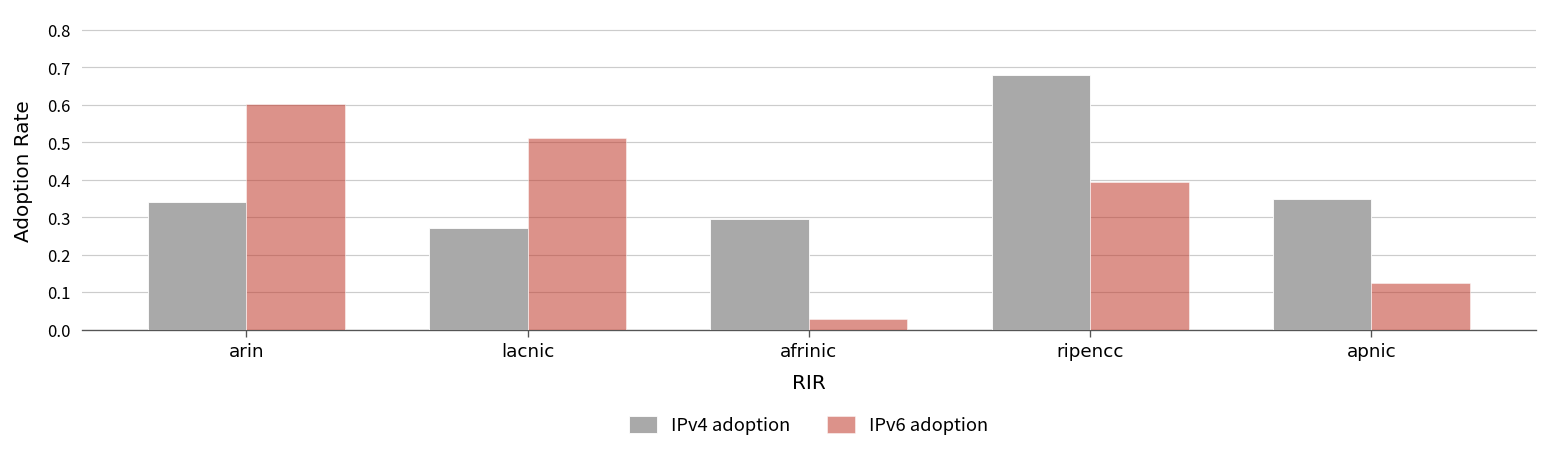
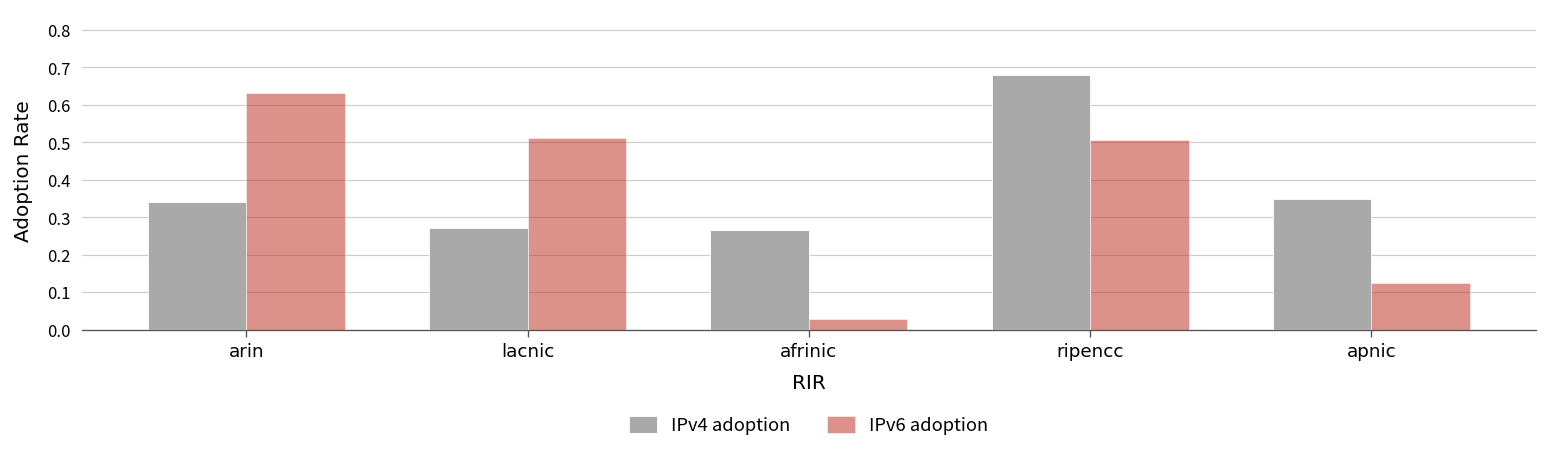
IPv6 adoption, arin: 0.60 -> 0.63
IPv4 adoption, afrinic: 0.30 -> 0.27
IPv6 adoption, ripencc: 0.39 -> 0.51
